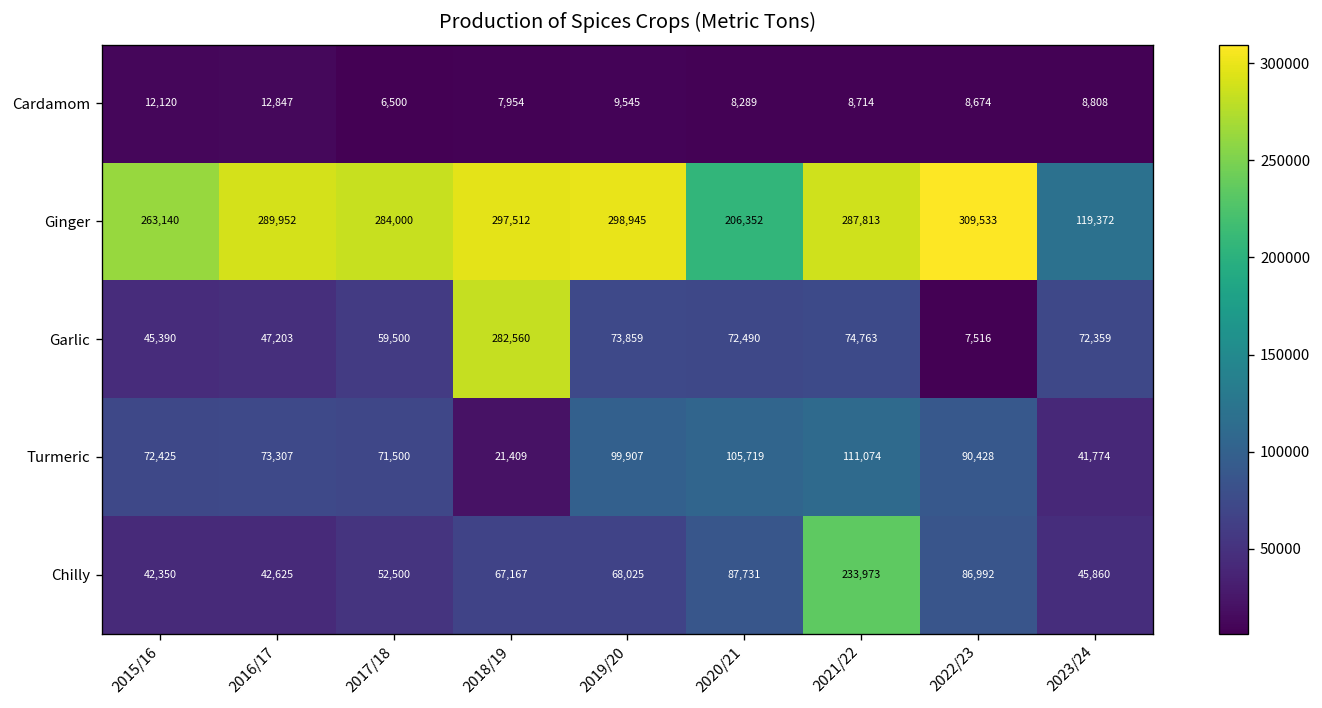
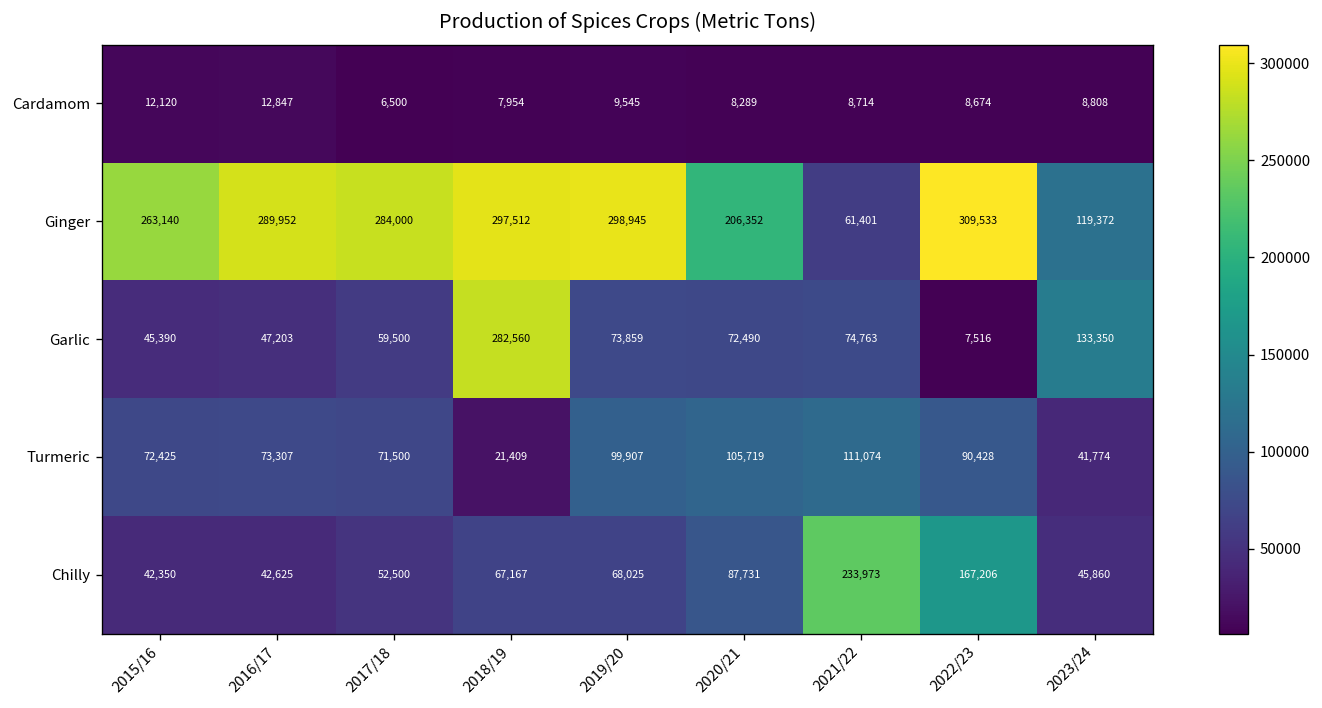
Ginger, 2021/22: 287,813 -> 61,401
Garlic, 2023/24: 72,359 -> 133,350
Chilly, 2022/23: 86,992 -> 167,206
